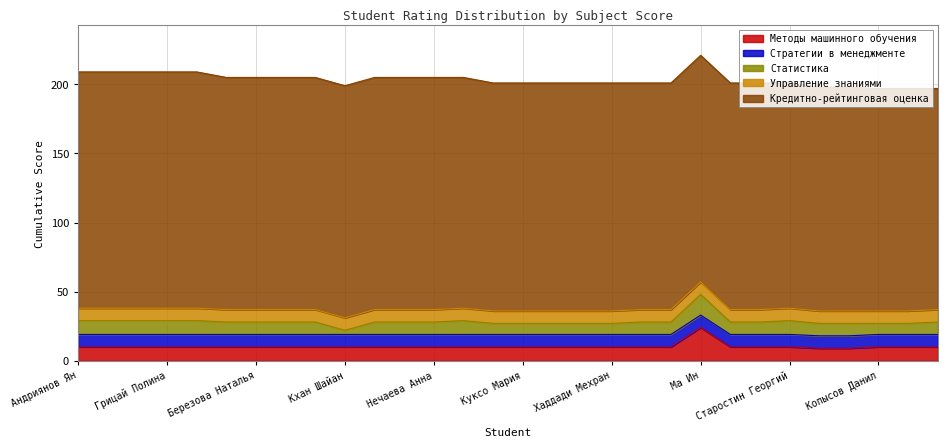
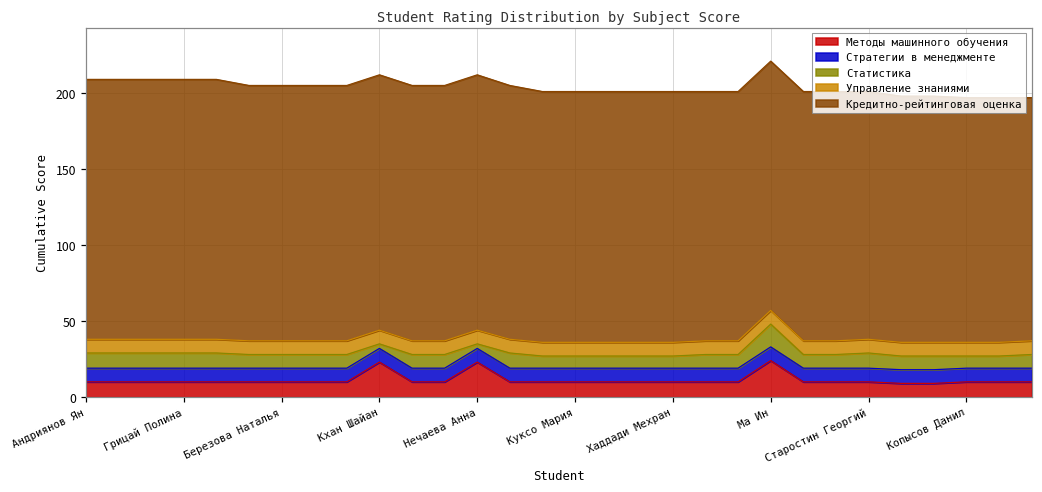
Методы машинного обучения, Кхан Шайан: 10 -> 23
Методы машинного обучения, Нечаева Анна: 10 -> 23
Статистика, Нечаева Анна: 9 -> 3
